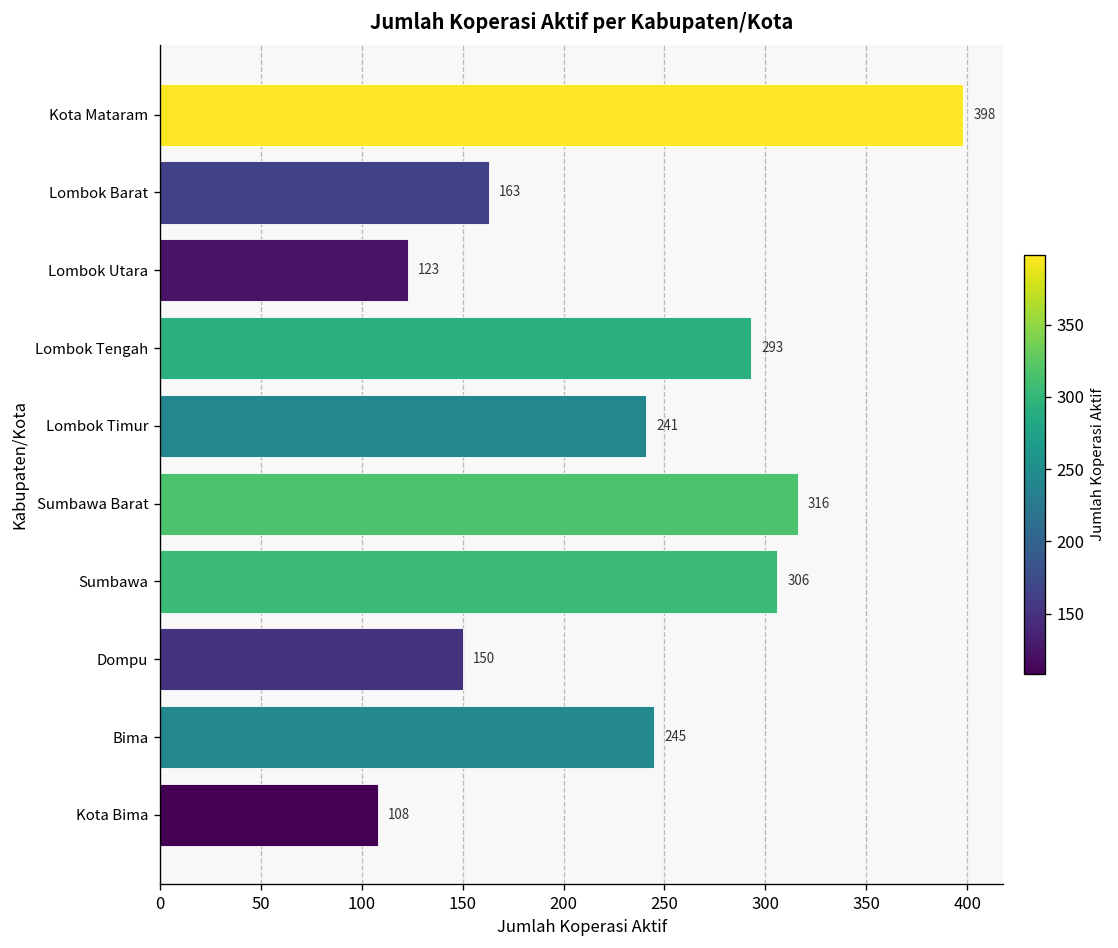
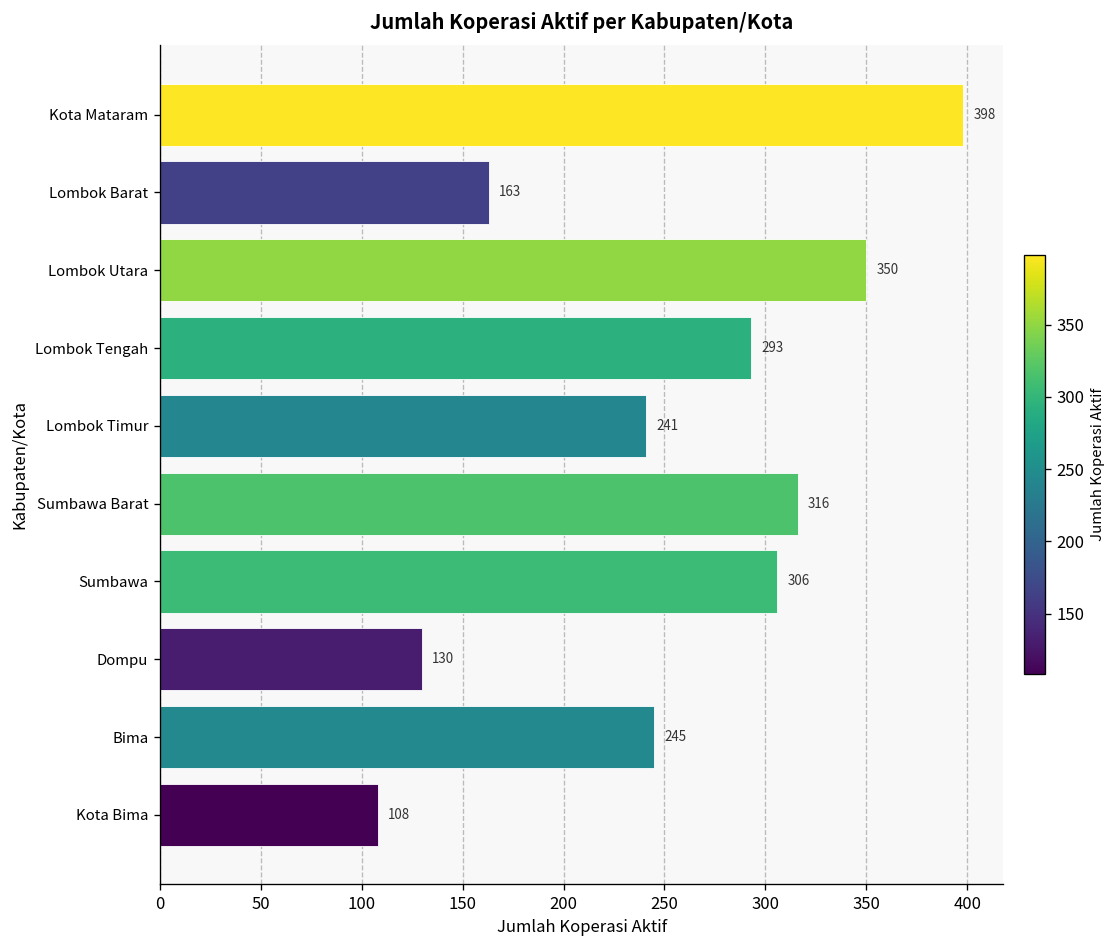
Lombok Utara: 123 -> 350
Dompu: 150 -> 130
